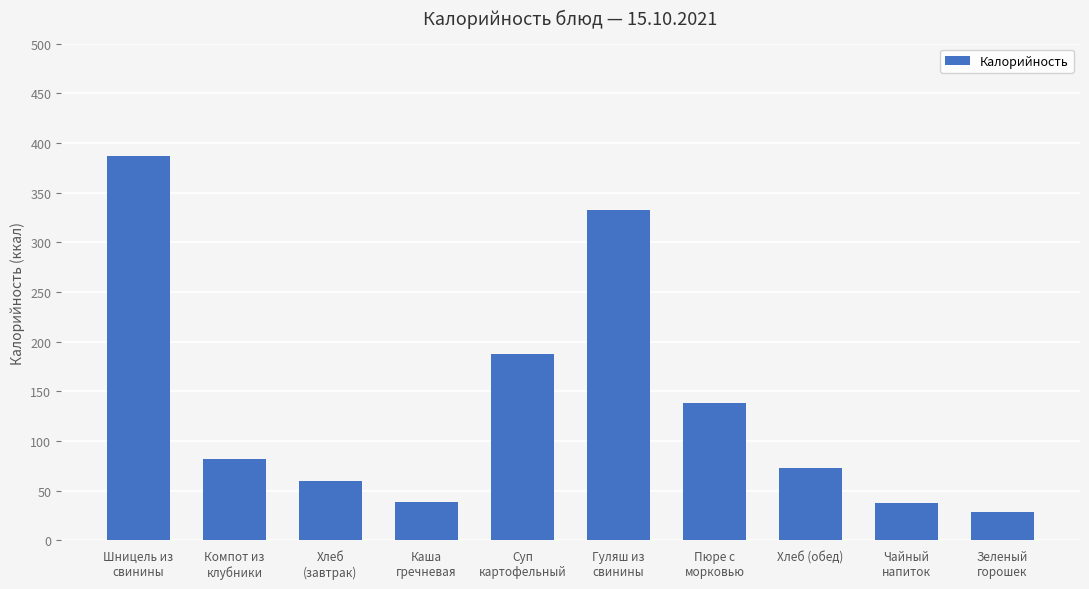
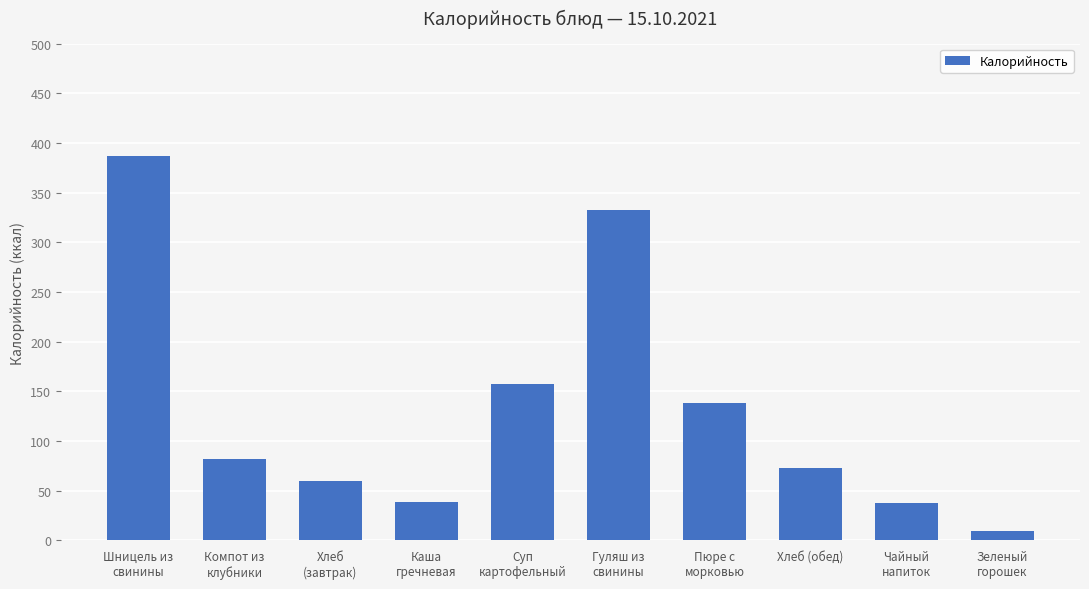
Суп картофельный: 190 -> 160
Зеленый горошек: 30 -> 10
